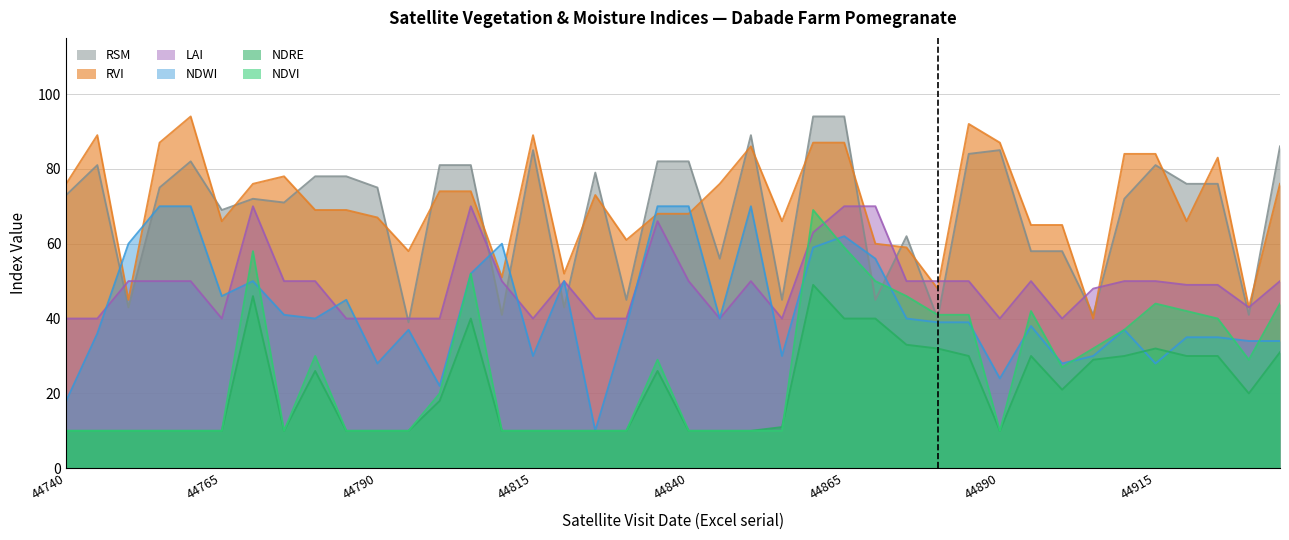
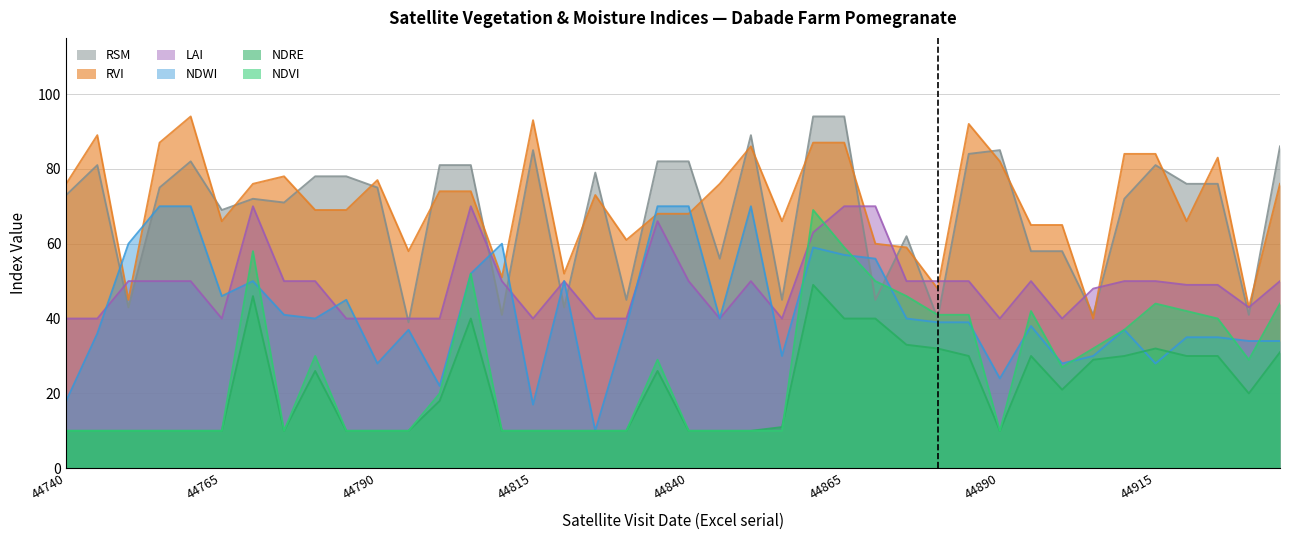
RVI, 44790: 67 -> 77
RVI, 44815: 89 -> 93
NDWI, 44815: 30 -> 17
NDWI, 44865: 62 -> 57
RVI, 44890: 87 -> 82
